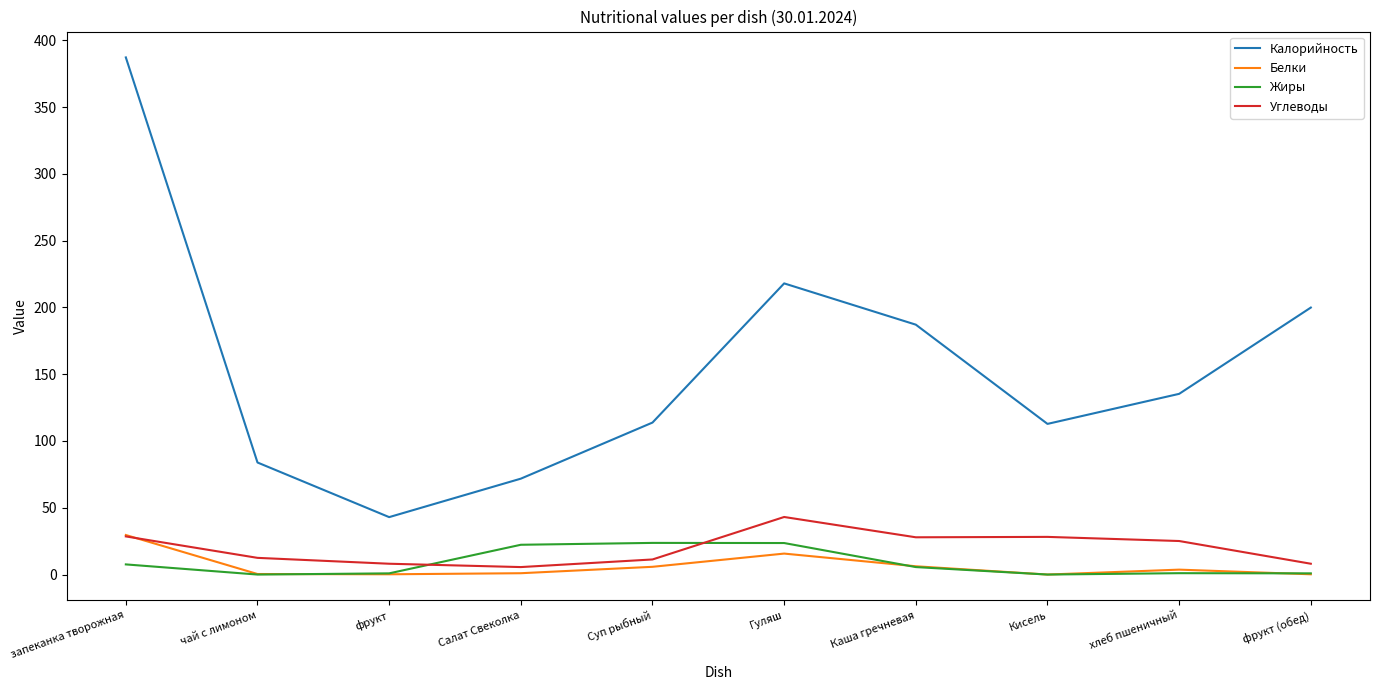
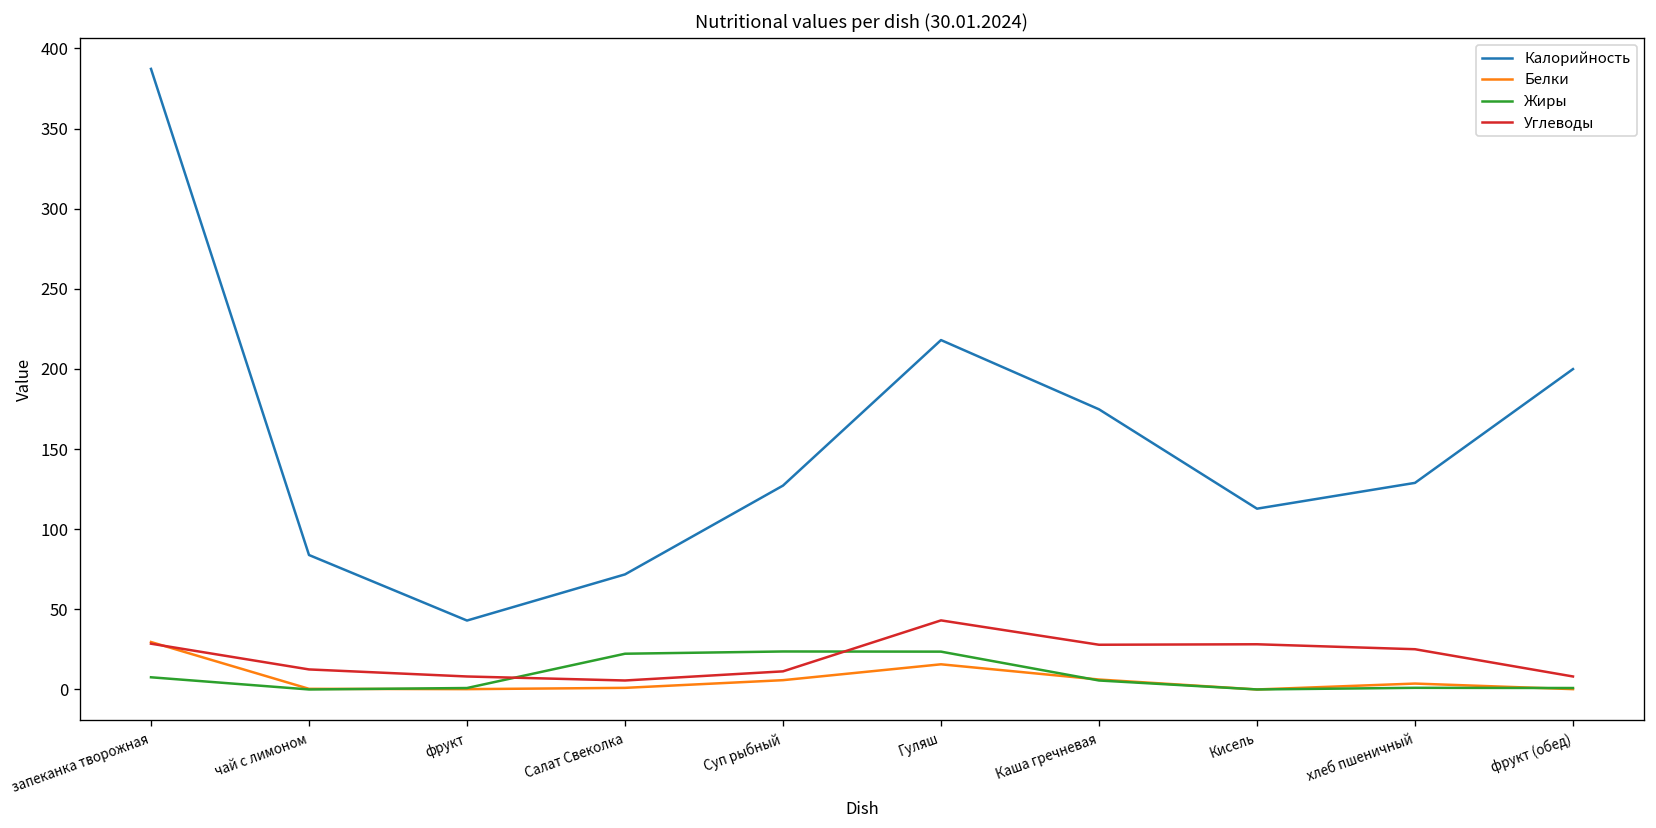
Калорийность, Суп рыбный: 114 -> 127
Калорийность, Каша гречневая: 187 -> 175
Калорийность, хлеб пшеничный: 135 -> 129
